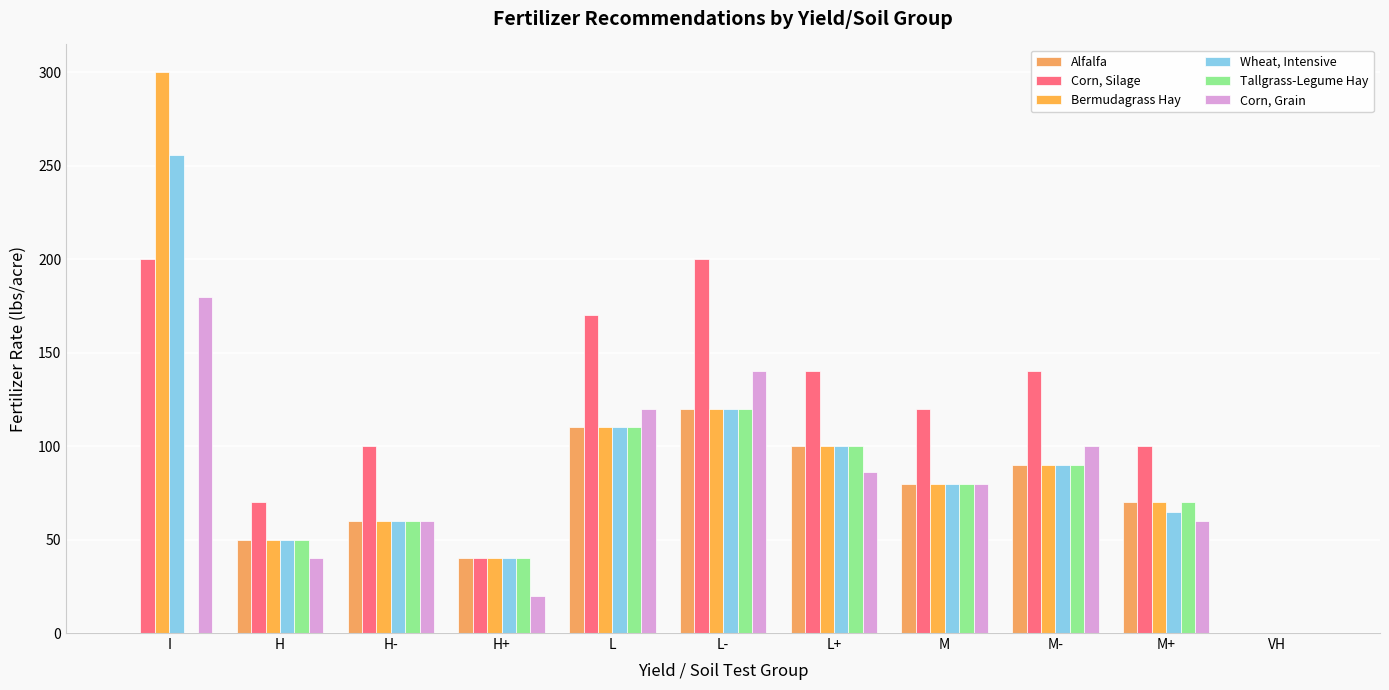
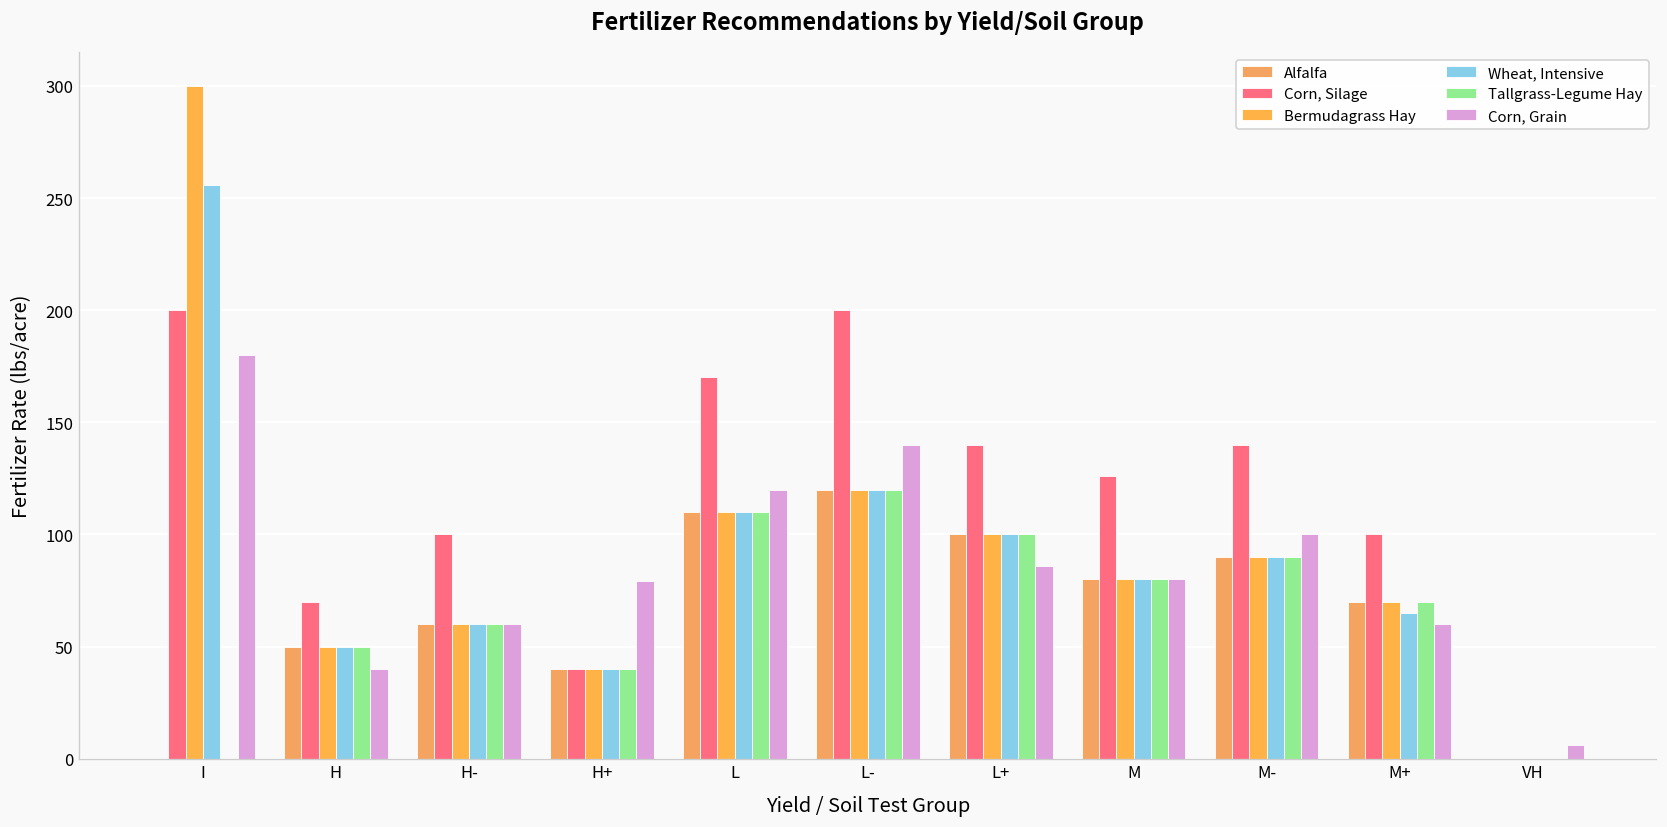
Corn, Grain, H+: 20 -> 79
Corn, Silage, M: 120 -> 126
Corn, Grain, VH: 0 -> 6
